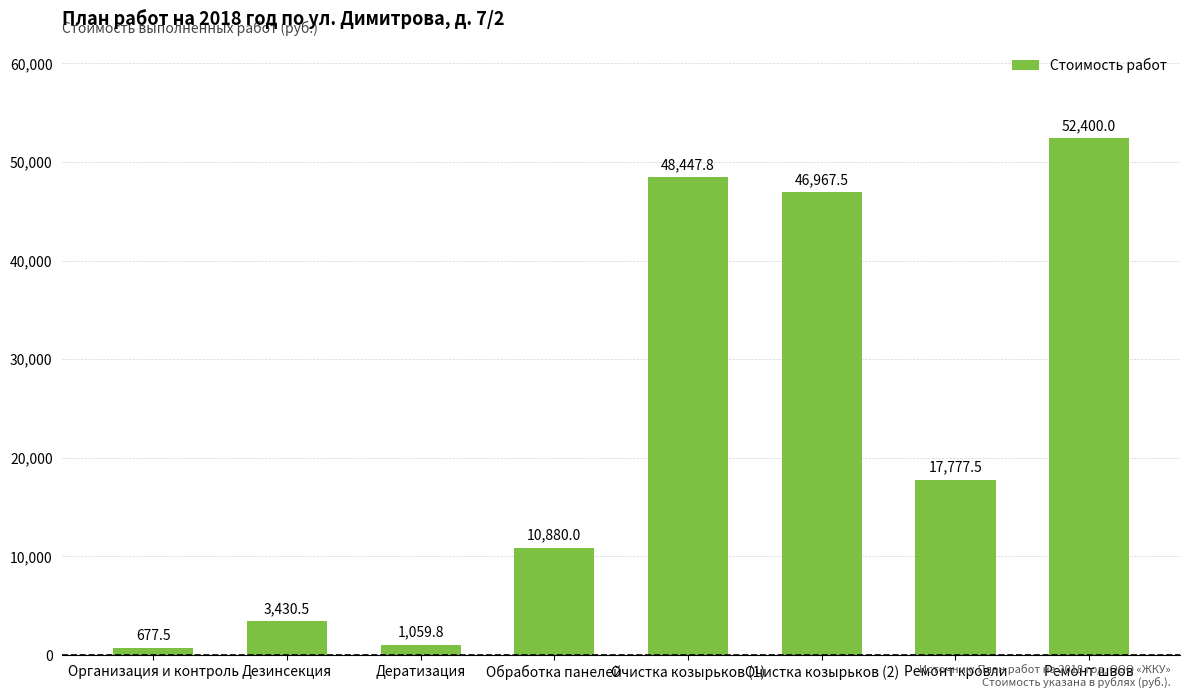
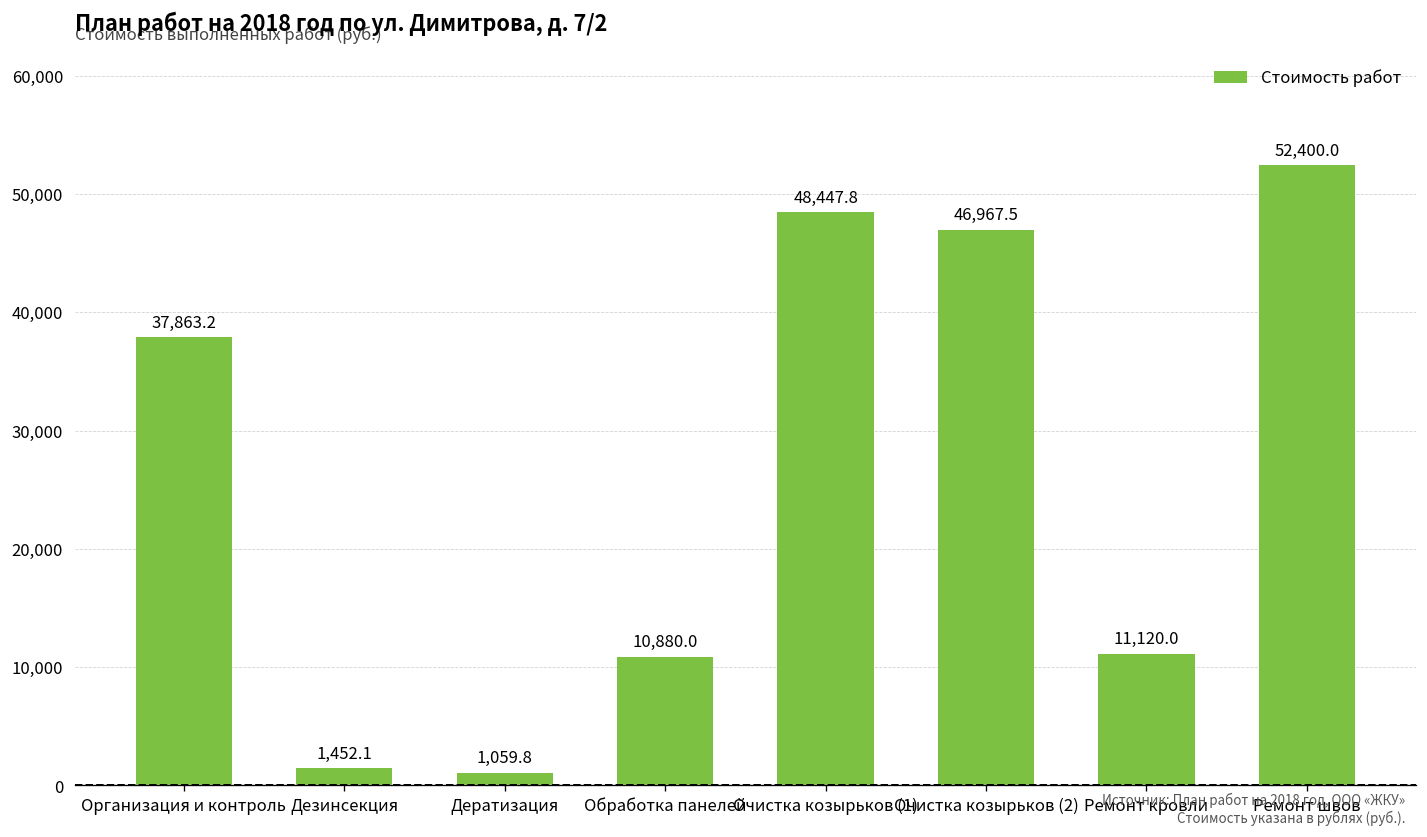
Организация и контроль: 677.5 -> 37,863.2
Дезинсекция: 3,430.5 -> 1,452.1
Ремонт кровли: 17,777.5 -> 11,120.0
